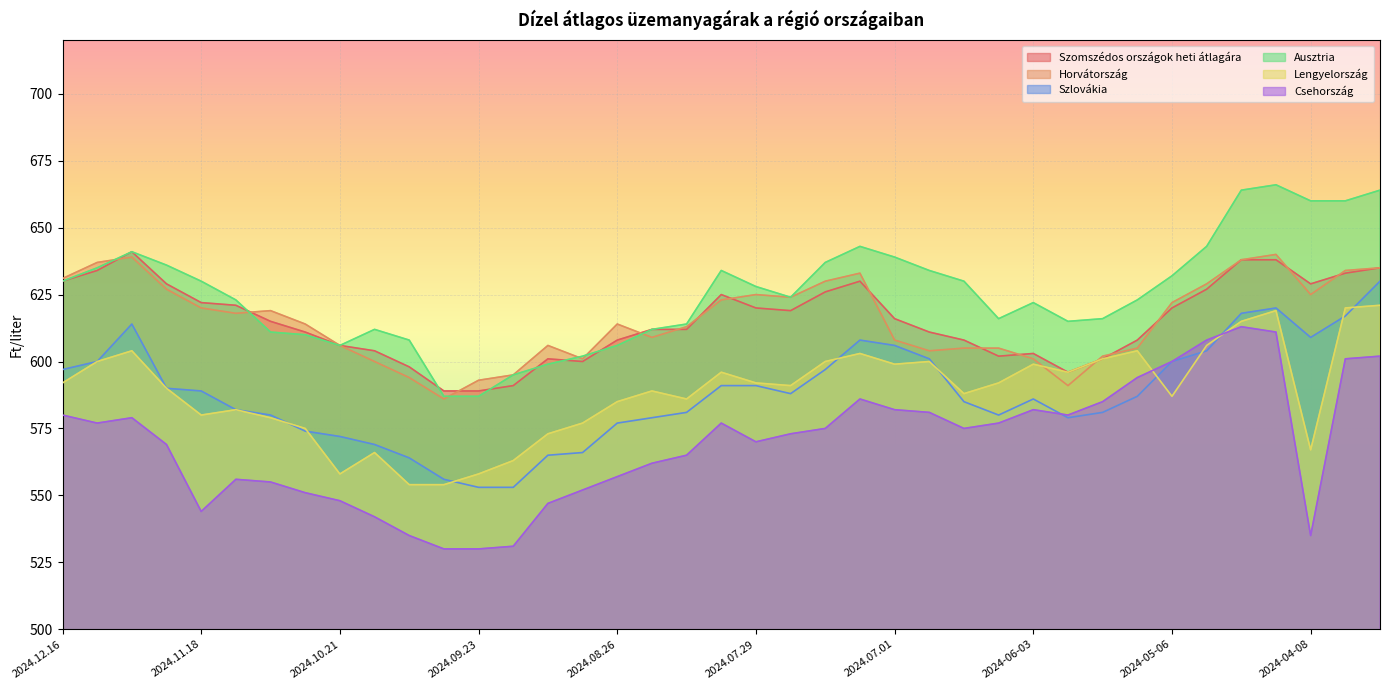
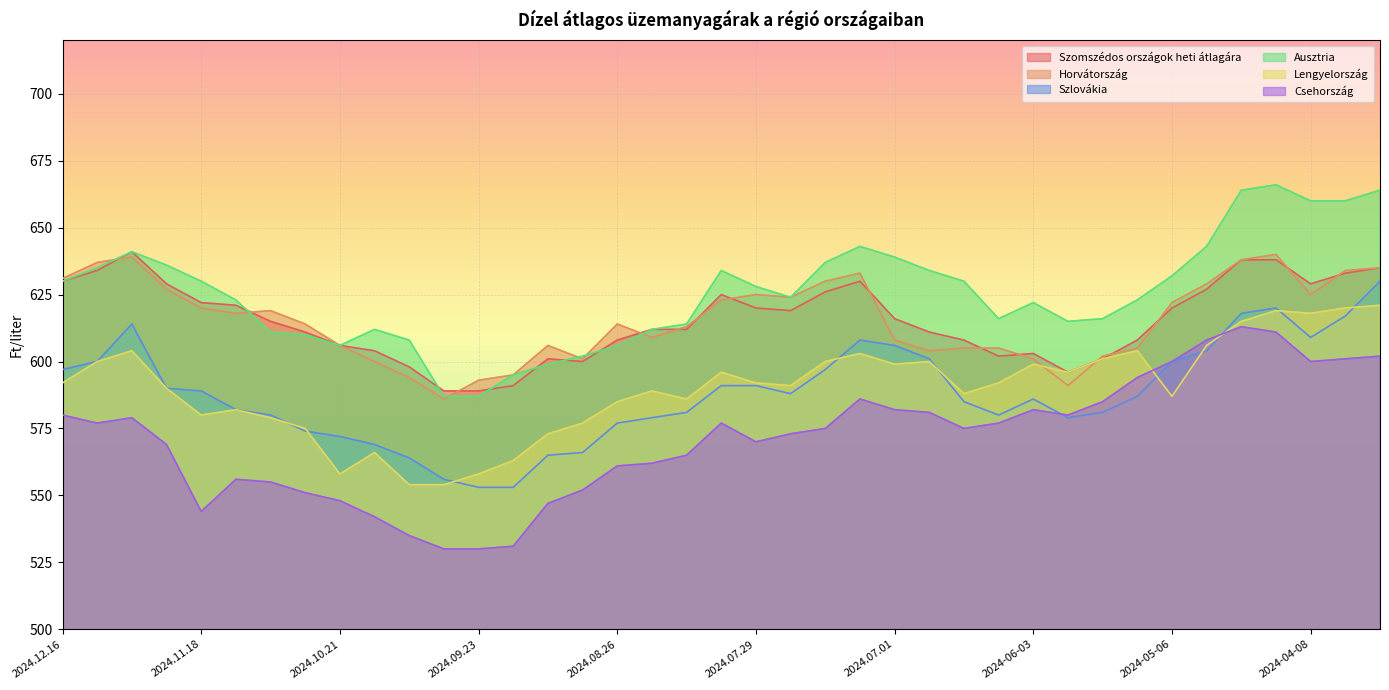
Csehország, 2024.08.26: 557 -> 561
Lengyelország, 2024-04-08: 567 -> 618
Csehország, 2024-04-08: 535 -> 600
